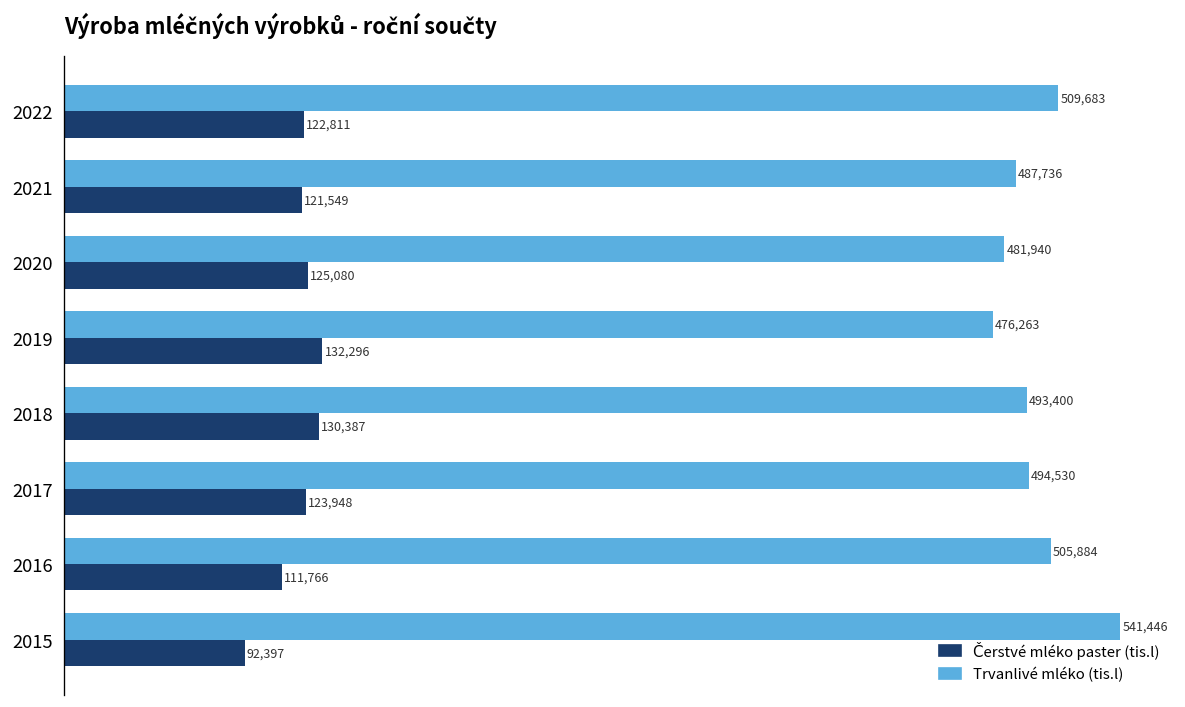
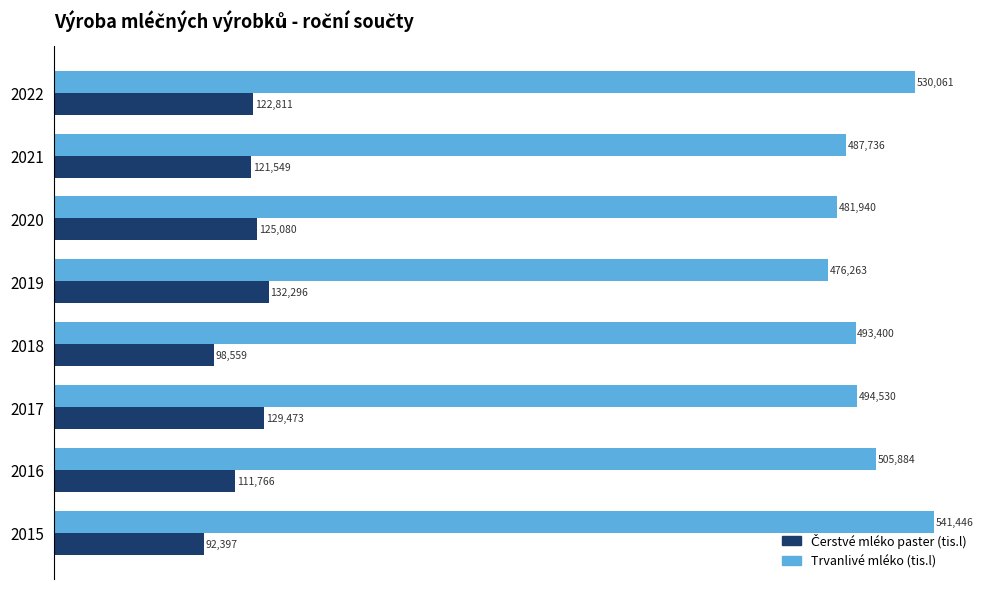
Trvanlivé mléko (tis.l), 2022: 509,683 -> 530,061
Čerstvé mléko paster (tis.l), 2018: 130,387 -> 98,559
Čerstvé mléko paster (tis.l), 2017: 123,948 -> 129,473
